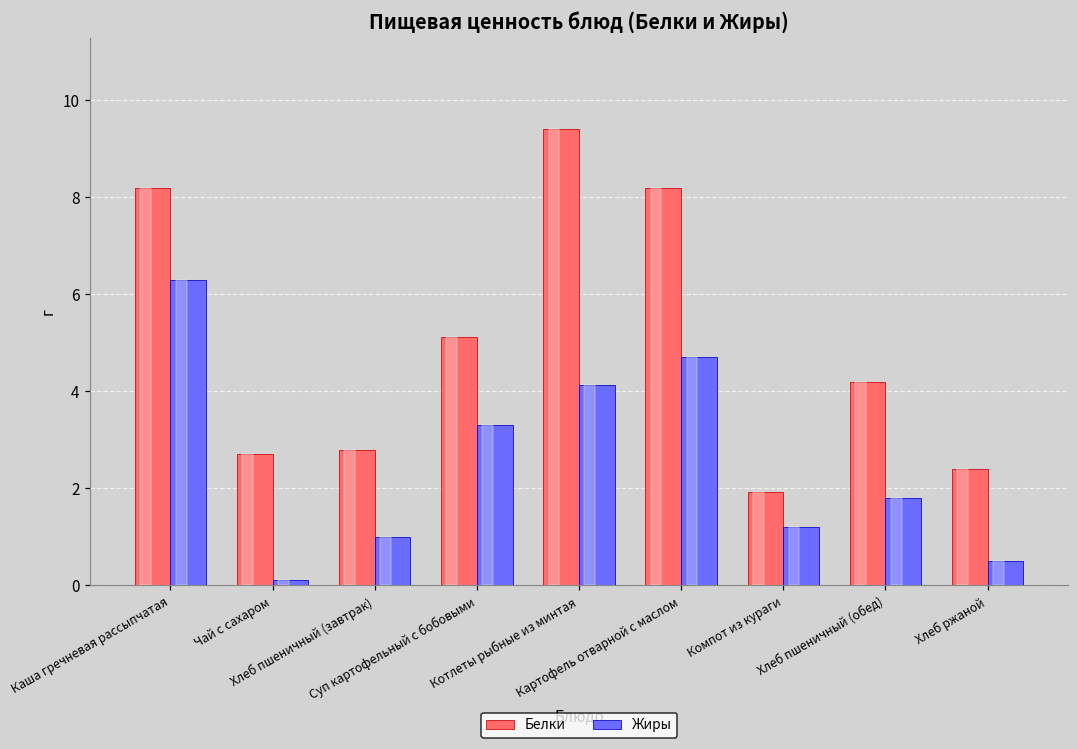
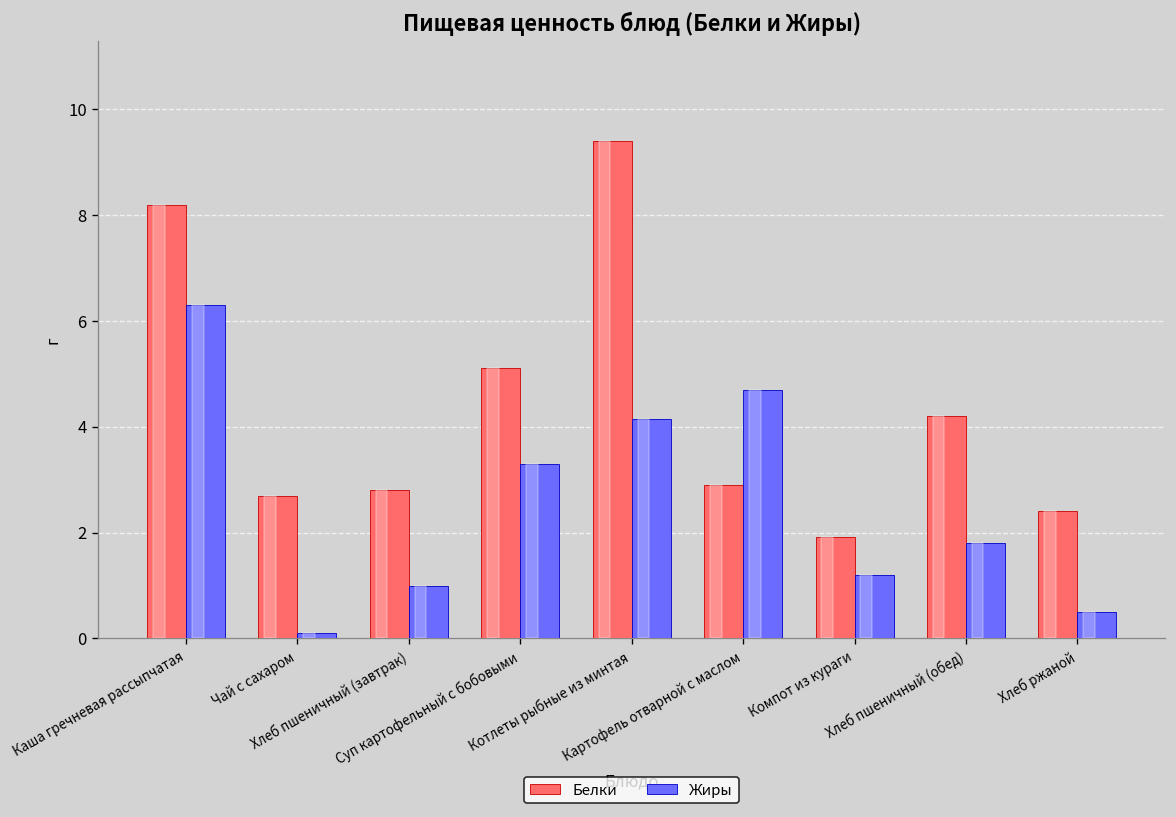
Белки, Картофель отварной с маслом: 8.2 -> 2.9
